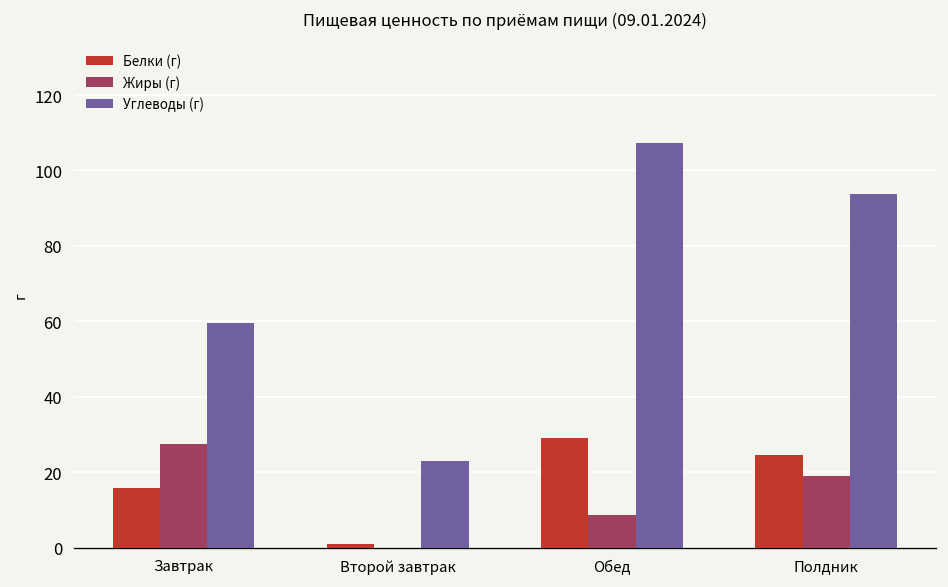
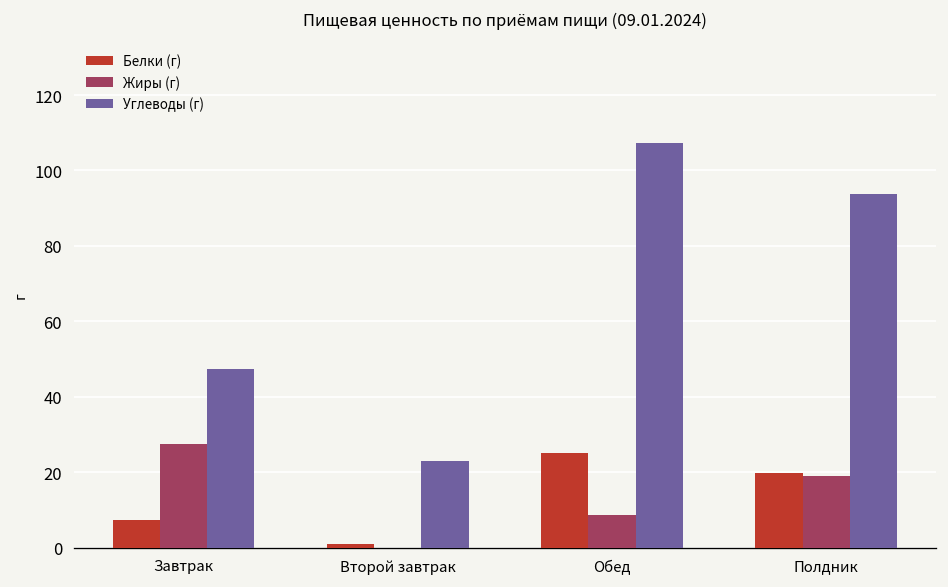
Белки (г), Завтрак: 16 -> 7
Углеводы (г), Завтрак: 60 -> 47
Белки (г), Обед: 29 -> 25
Белки (г), Полдник: 25 -> 20
